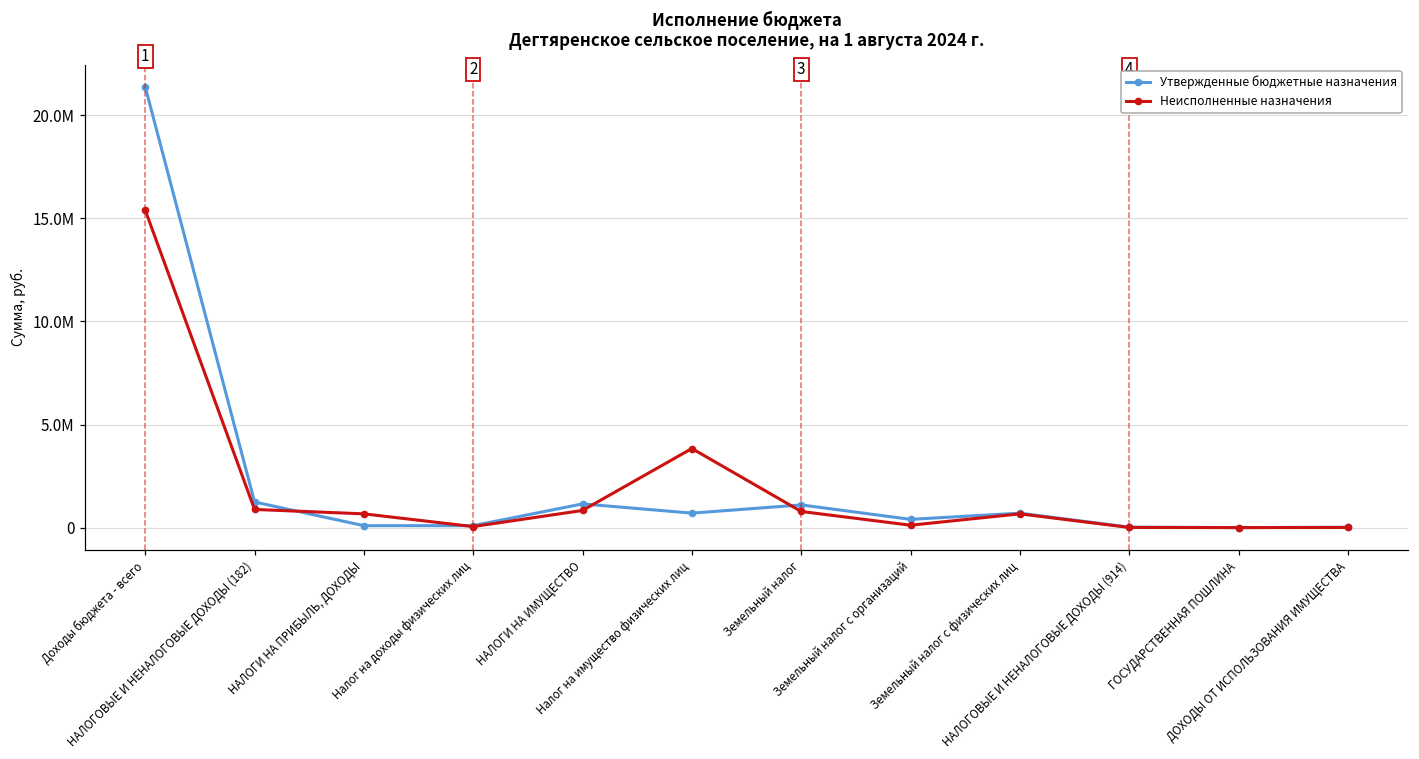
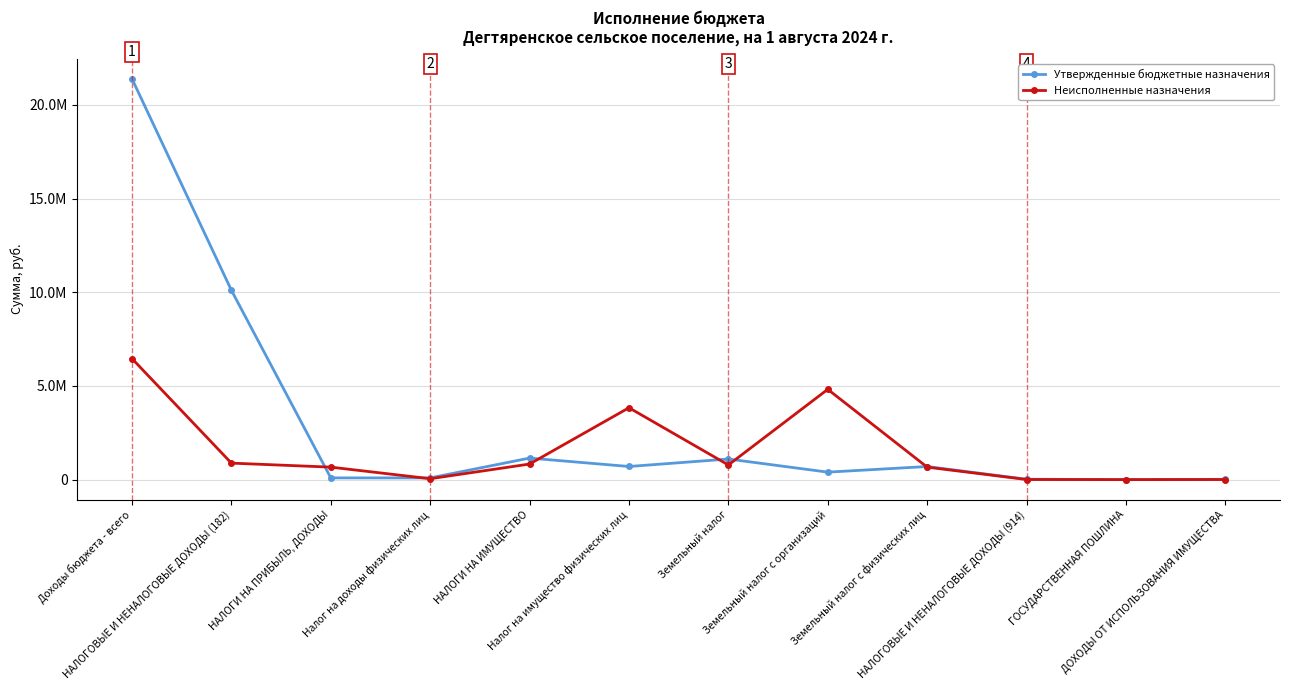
Неисполненные назначения, Доходы бюджета - всего: 15.4М -> 6.5М
Утвержденные бюджетные назначения, НАЛОГОВЫЕ И НЕНАЛОГОВЫЕ ДОХОДЫ (182): 1.2М -> 10.1М
Неисполненные назначения, Земельный налог с организаций: 0.1М -> 4.8М
